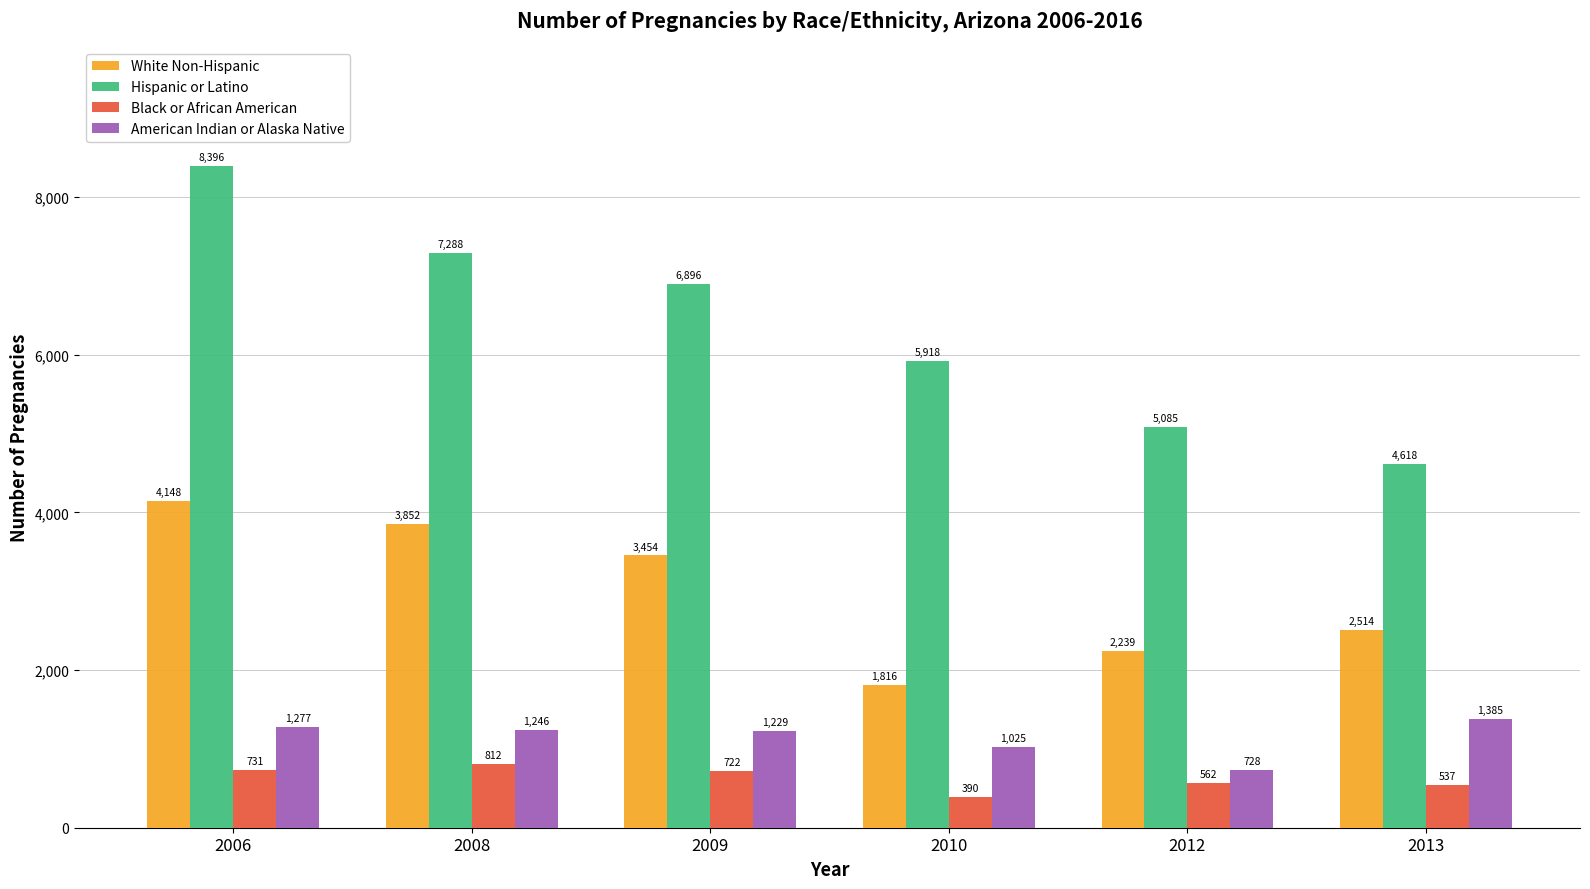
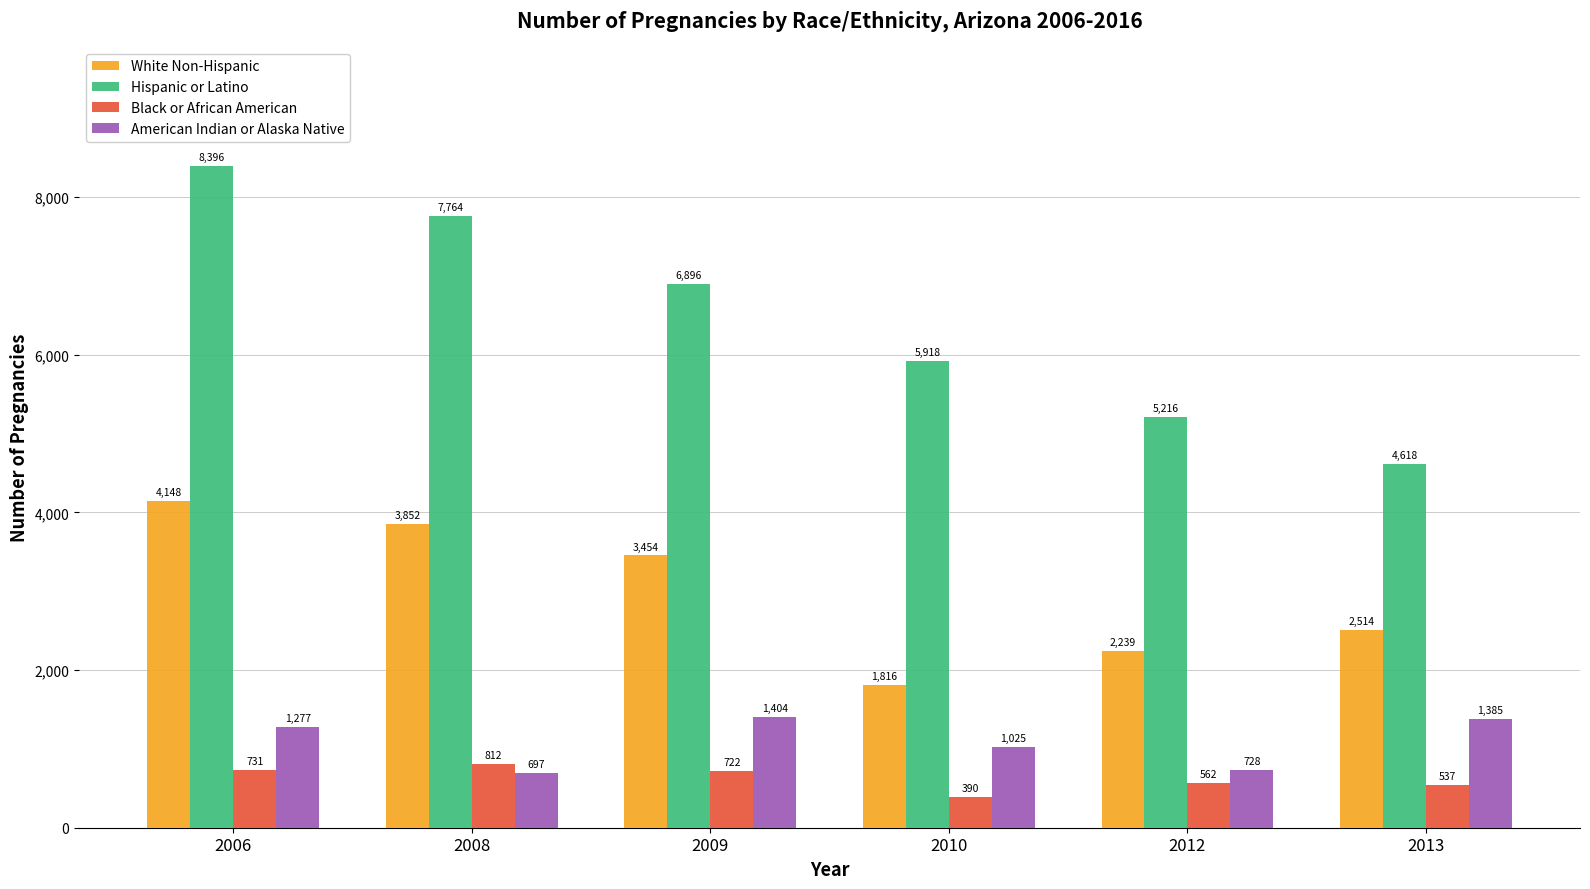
Hispanic or Latino, 2008: 7,288 -> 7,764
American Indian or Alaska Native, 2008: 1,246 -> 697
American Indian or Alaska Native, 2009: 1,229 -> 1,404
Hispanic or Latino, 2012: 5,085 -> 5,216
